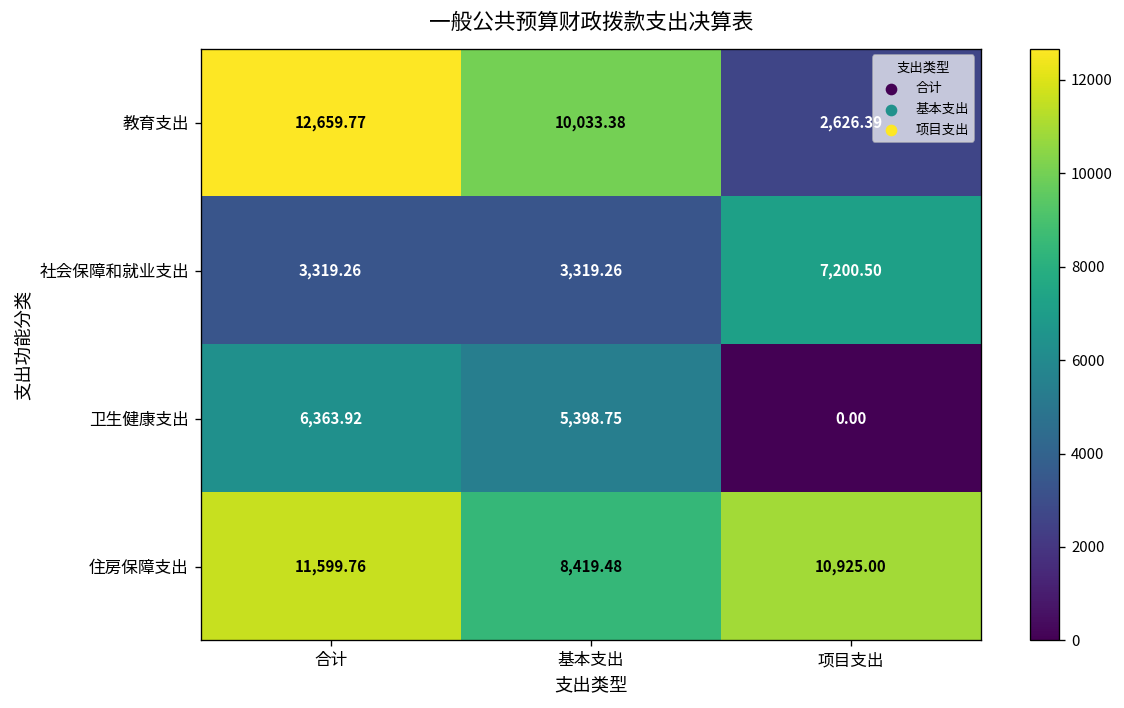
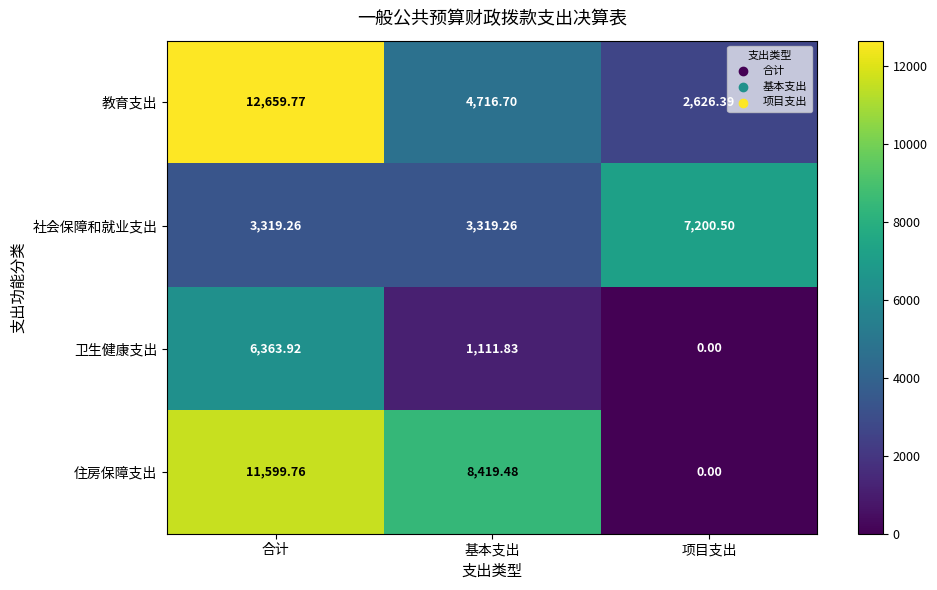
教育支出, 基本支出: 10,033.38 -> 4,716.70
卫生健康支出, 基本支出: 5,398.75 -> 1,111.83
住房保障支出, 项目支出: 10,925.00 -> 0.00
